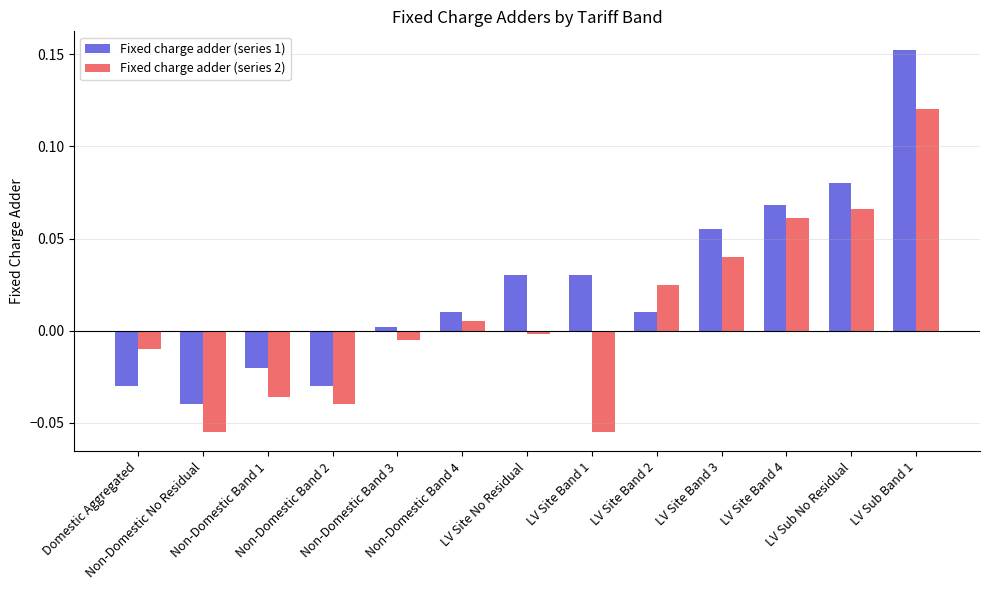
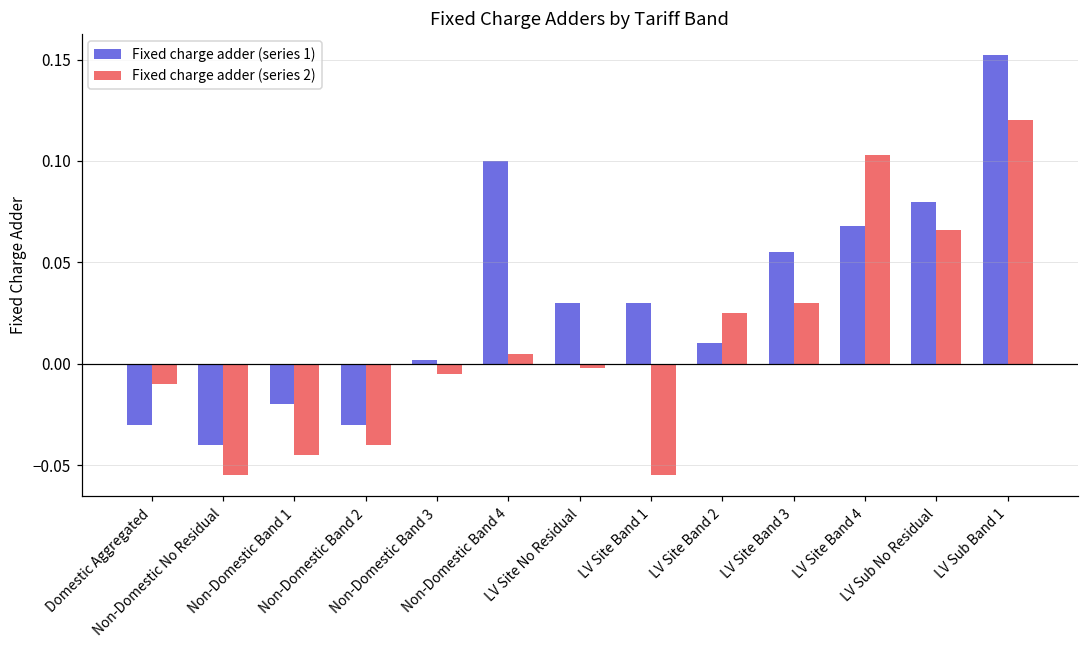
Fixed charge adder (series 2), Non-Domestic Band 1: -0.036 -> -0.045
Fixed charge adder (series 1), Non-Domestic Band 4: 0.01 -> 0.10
Fixed charge adder (series 2), LV Site Band 3: 0.04 -> 0.03
Fixed charge adder (series 2), LV Site Band 4: 0.061 -> 0.103
